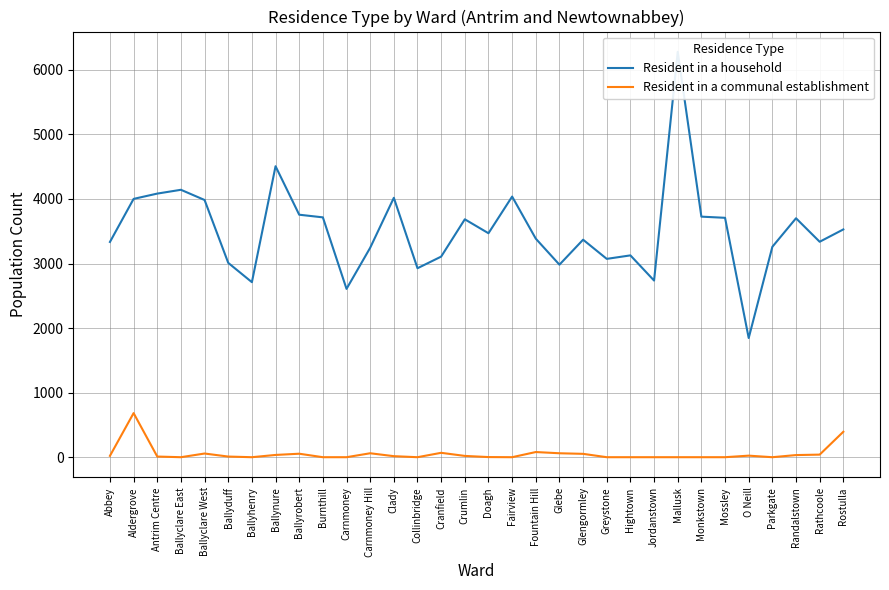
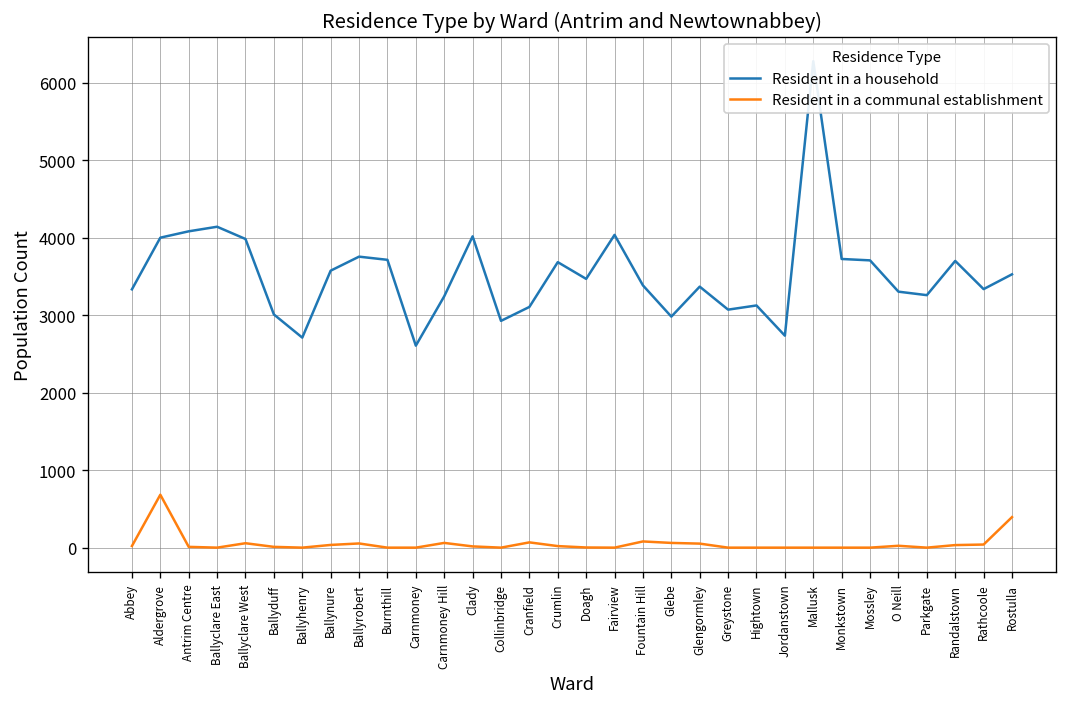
Resident in a household, Ballynure: 4500 -> 3600
Resident in a household, O Neill: 1800 -> 3300
